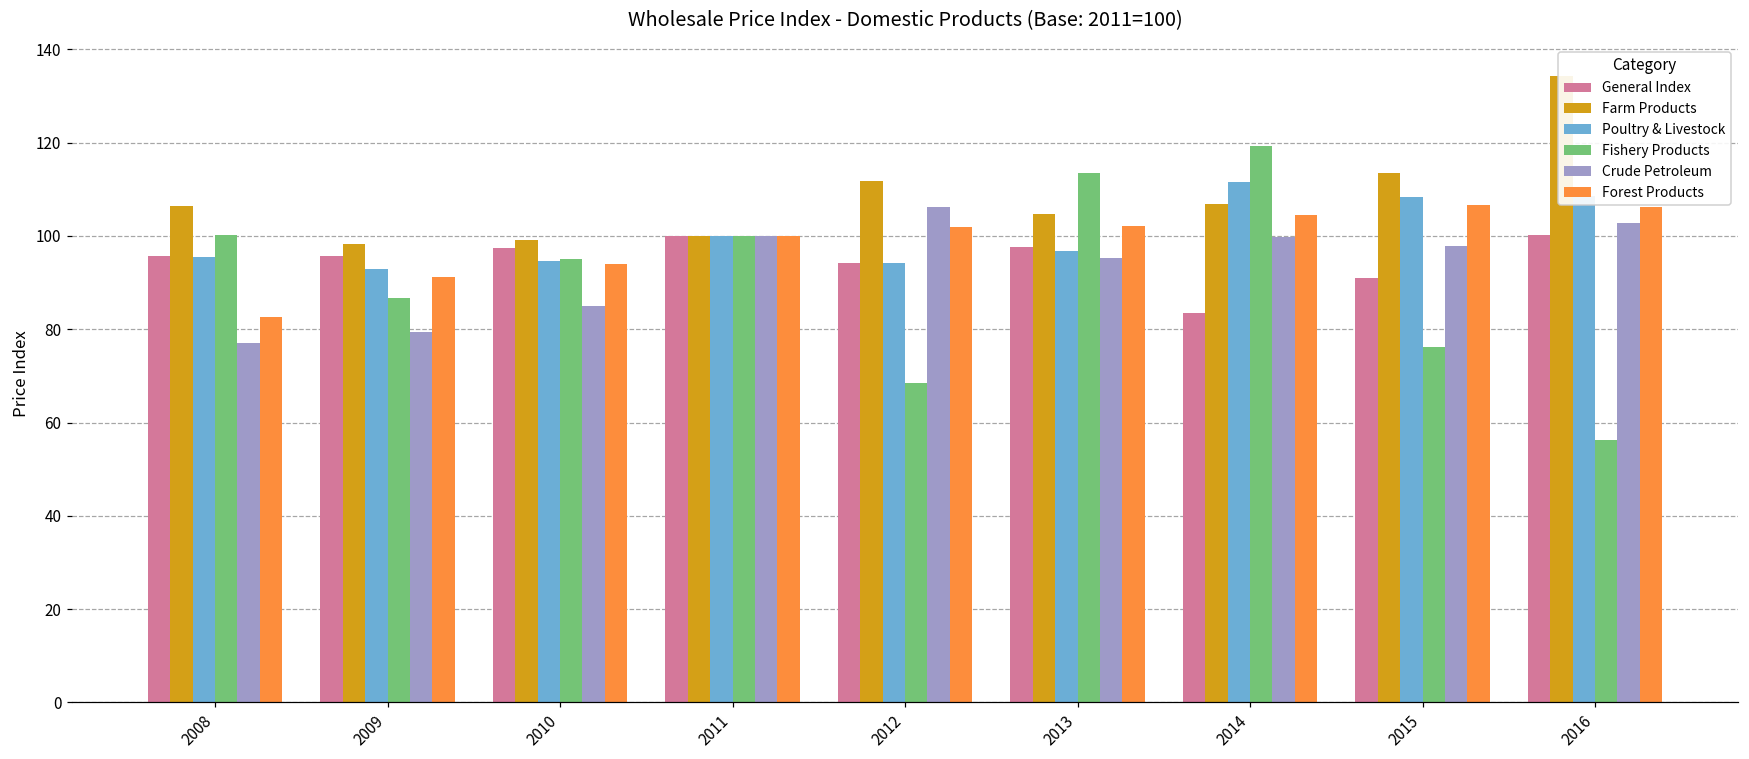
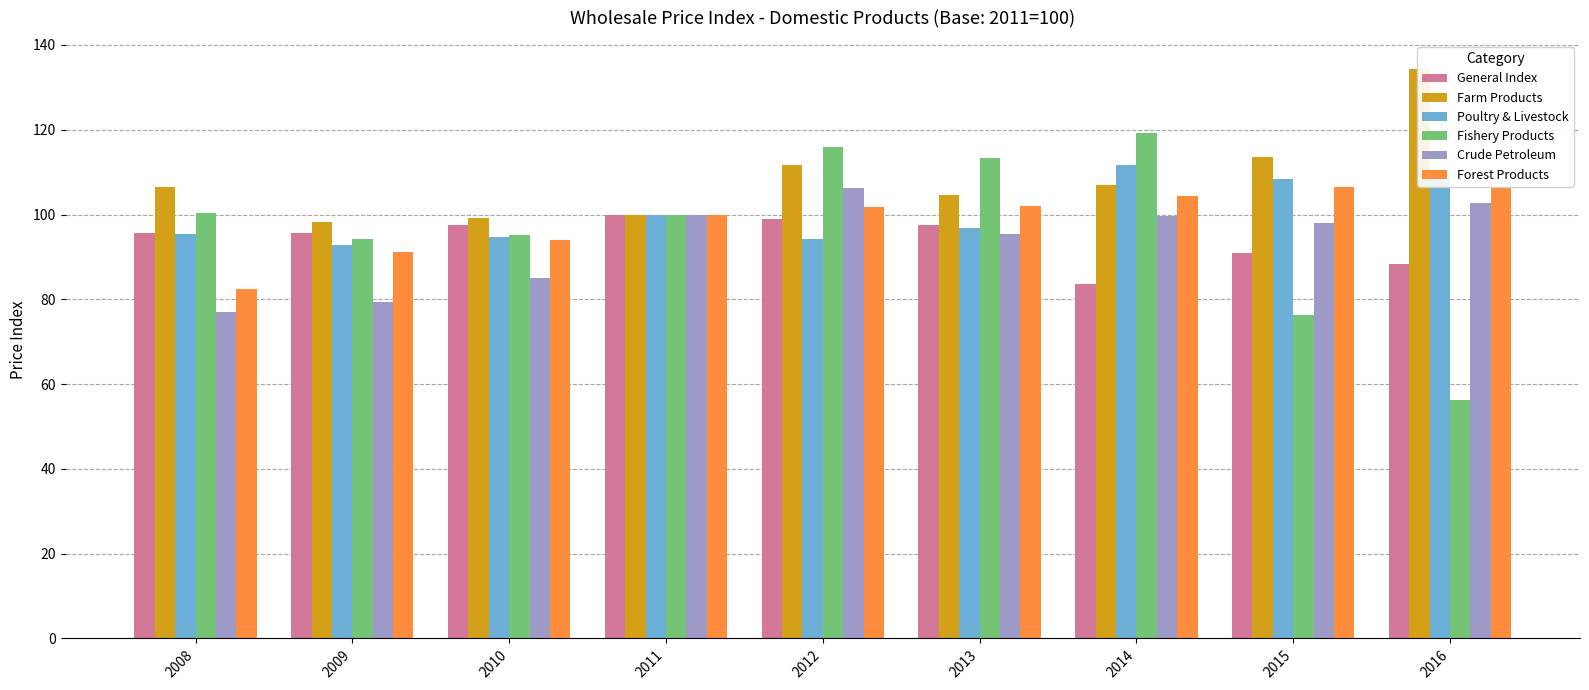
Fishery Products, 2009: 87 -> 94
General Index, 2012: 94 -> 99
Fishery Products, 2012: 69 -> 116
General Index, 2016: 100 -> 88
